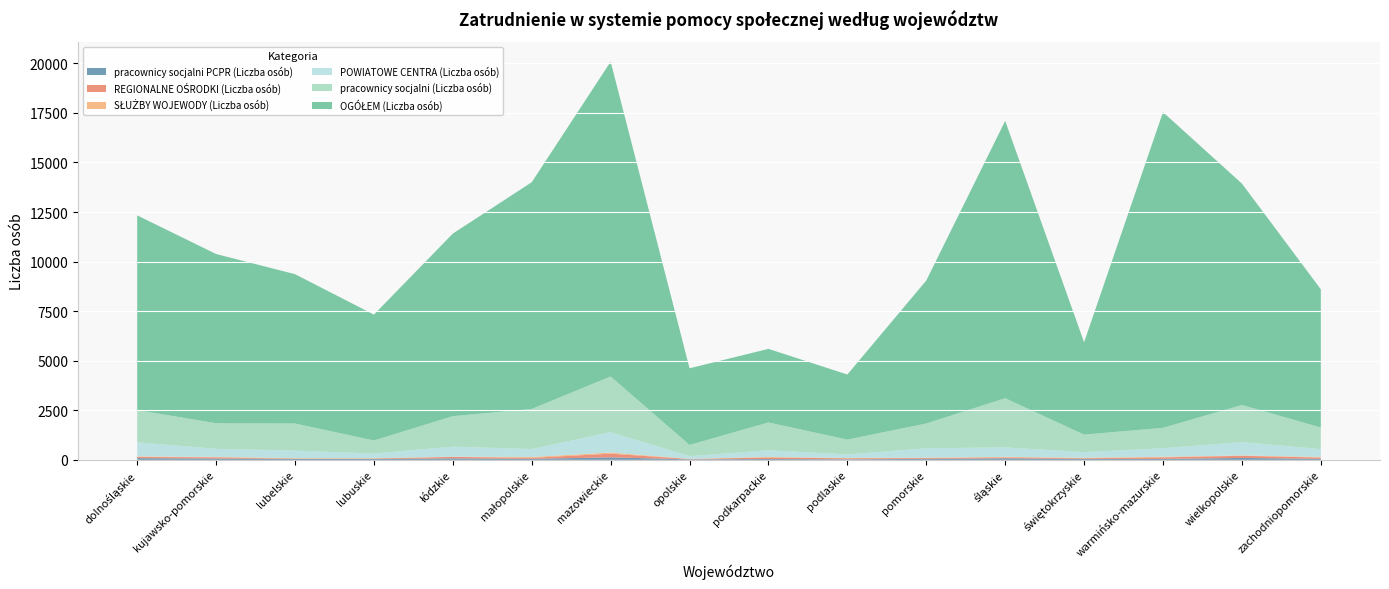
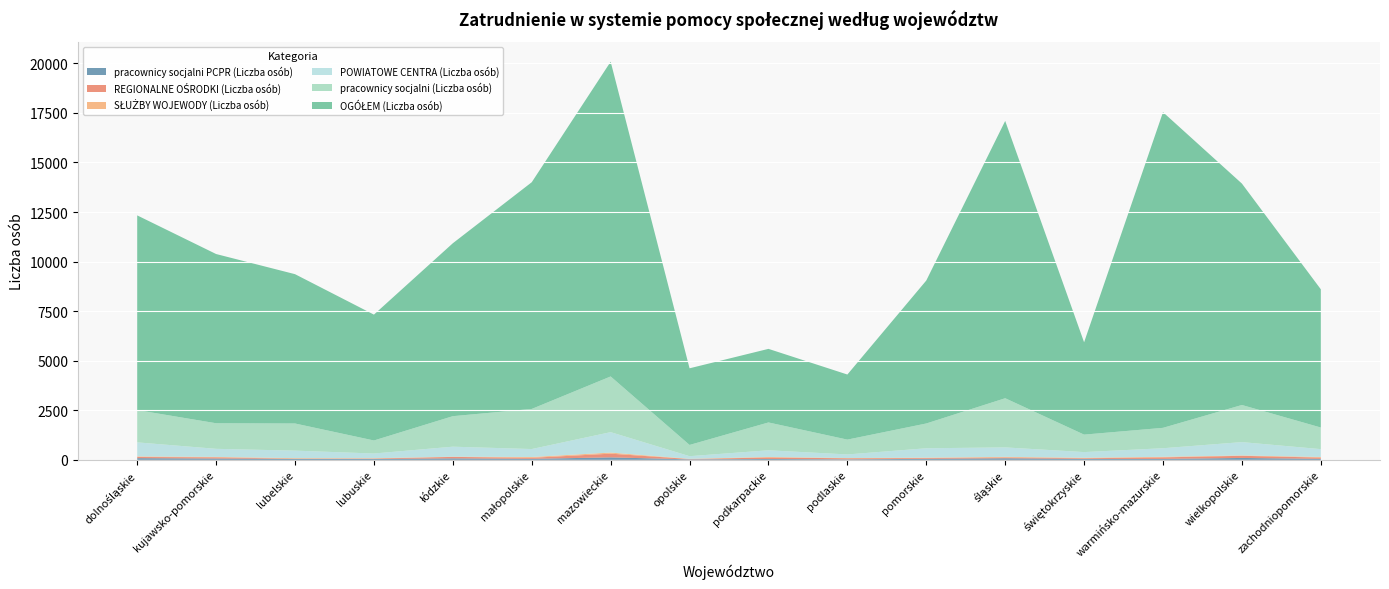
OGÓŁEM (Liczba osób), łódzkie: 9200 -> 8700
